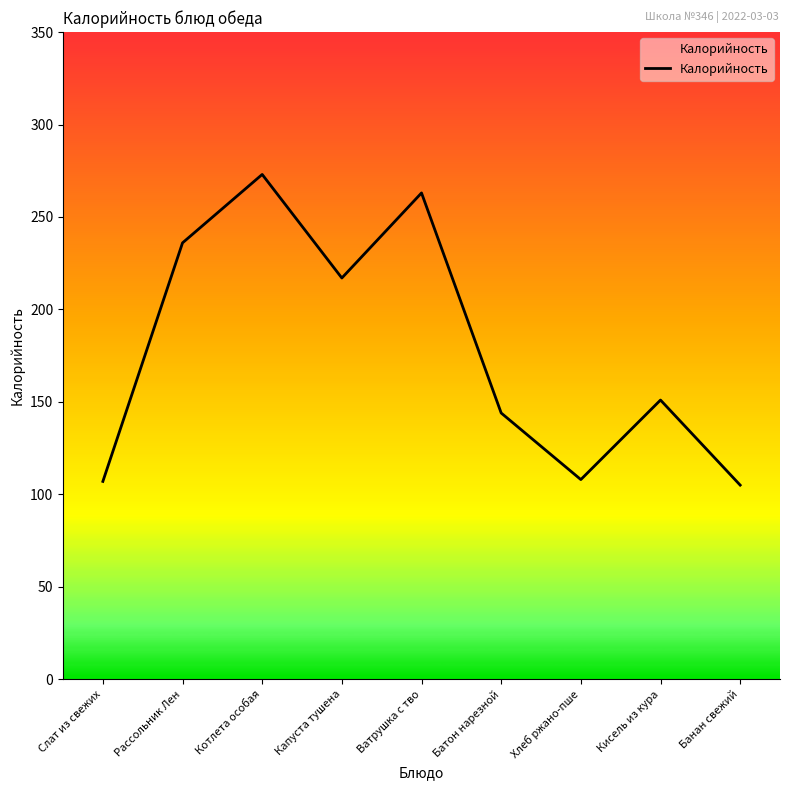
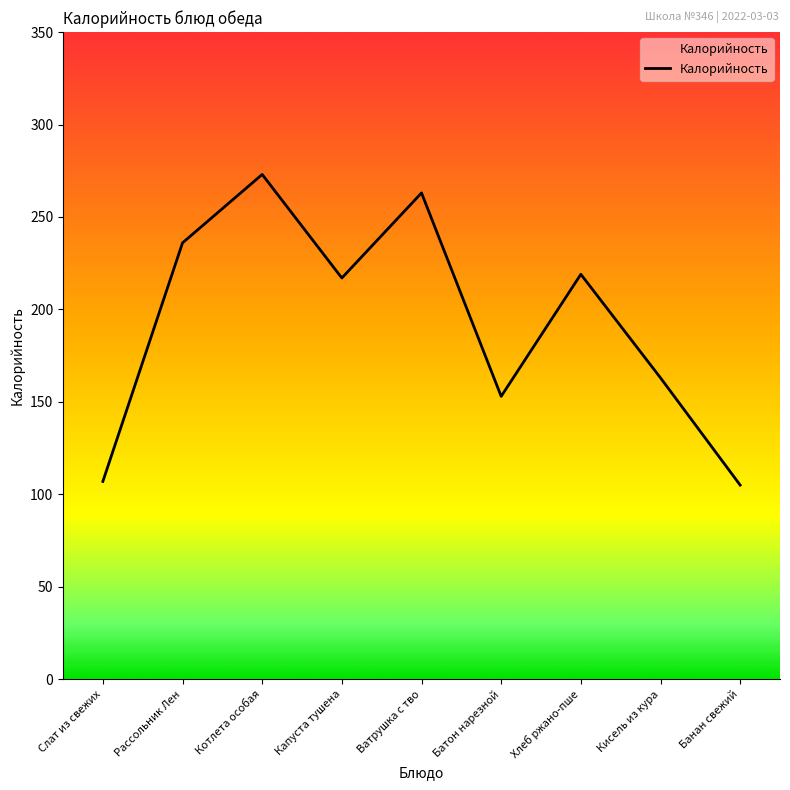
Батон нарезной: 144 -> 153
Хлеб ржано-пше: 108 -> 219
Кисель из кура: 151 -> 163
